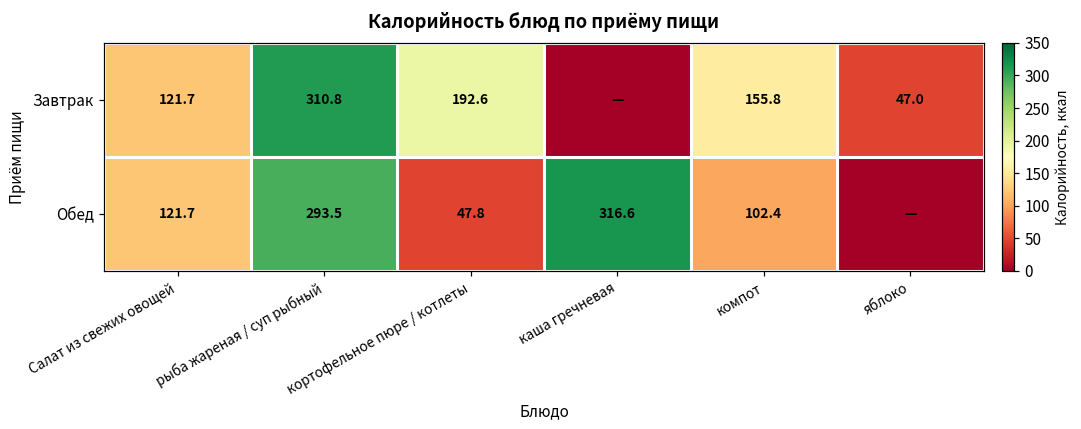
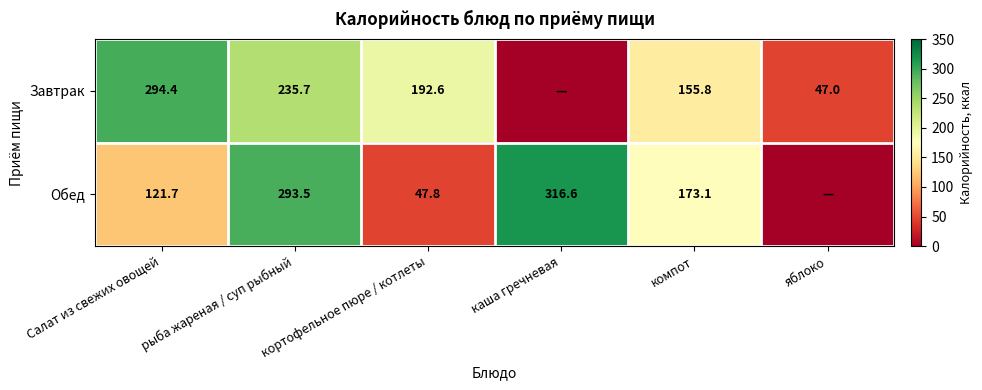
Завтрак, Салат из свежих овощей: 121.7 -> 294.4
Завтрак, рыба жареная / суп рыбный: 310.8 -> 235.7
Обед, компот: 102.4 -> 173.1
